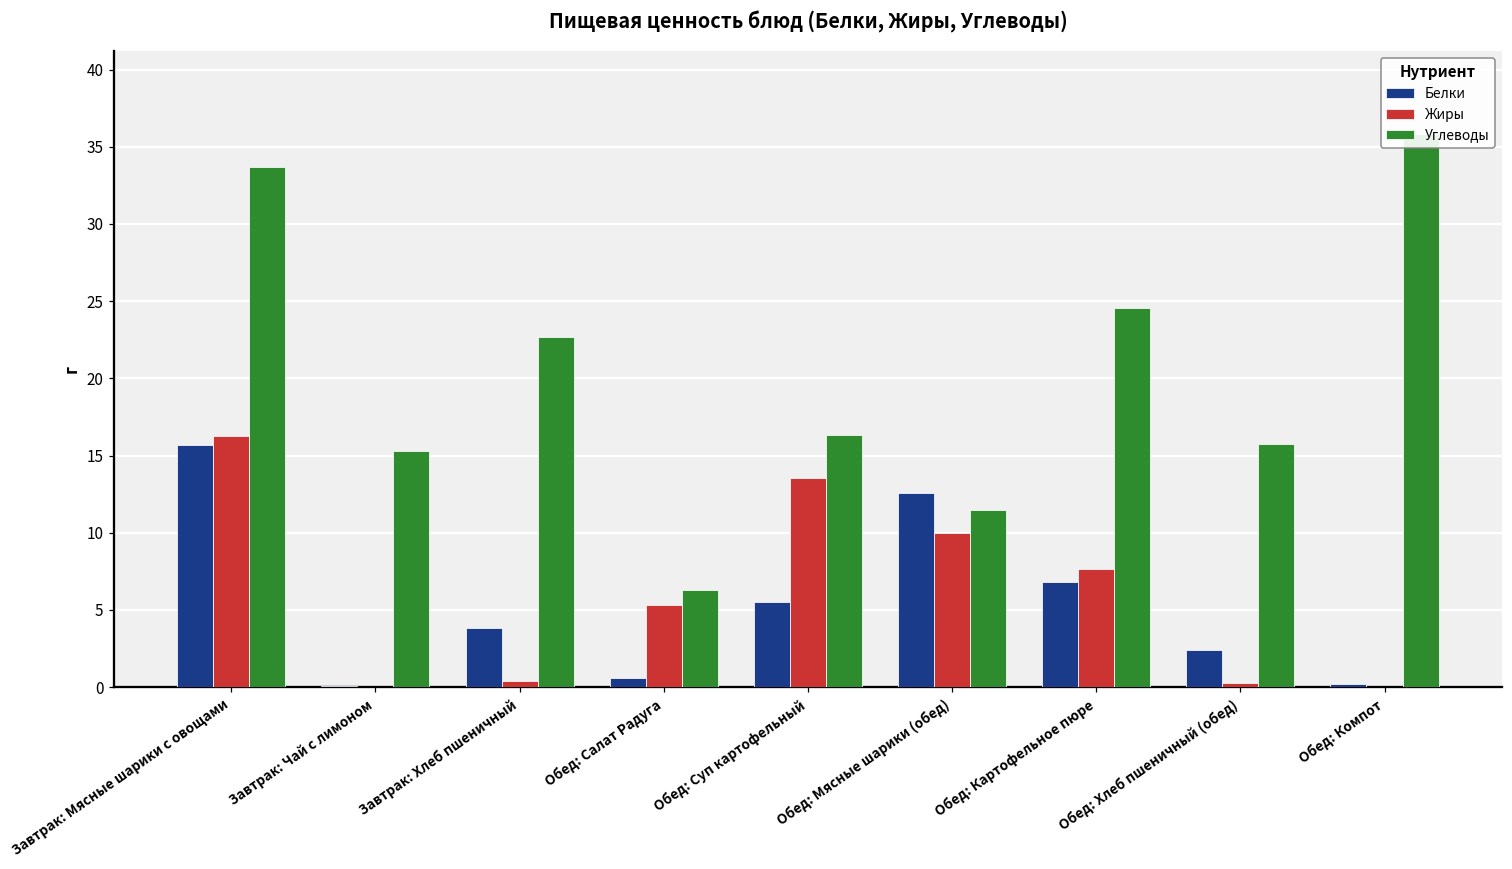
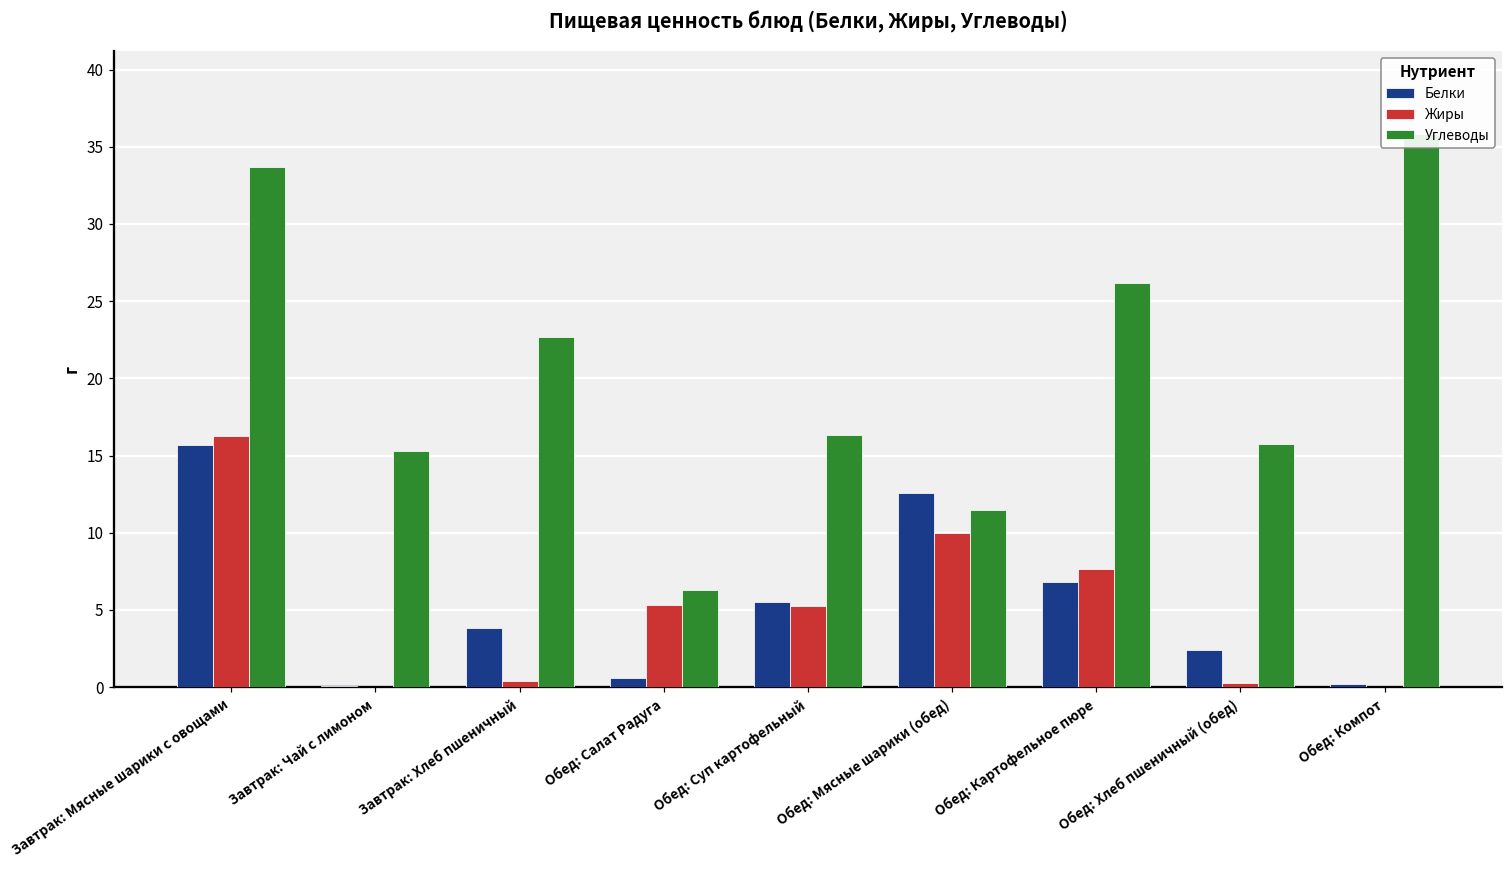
Жиры, Обед: Суп картофельный: 13.5 -> 5.3
Углеводы, Обед: Картофельное пюре: 24.5 -> 26.2
